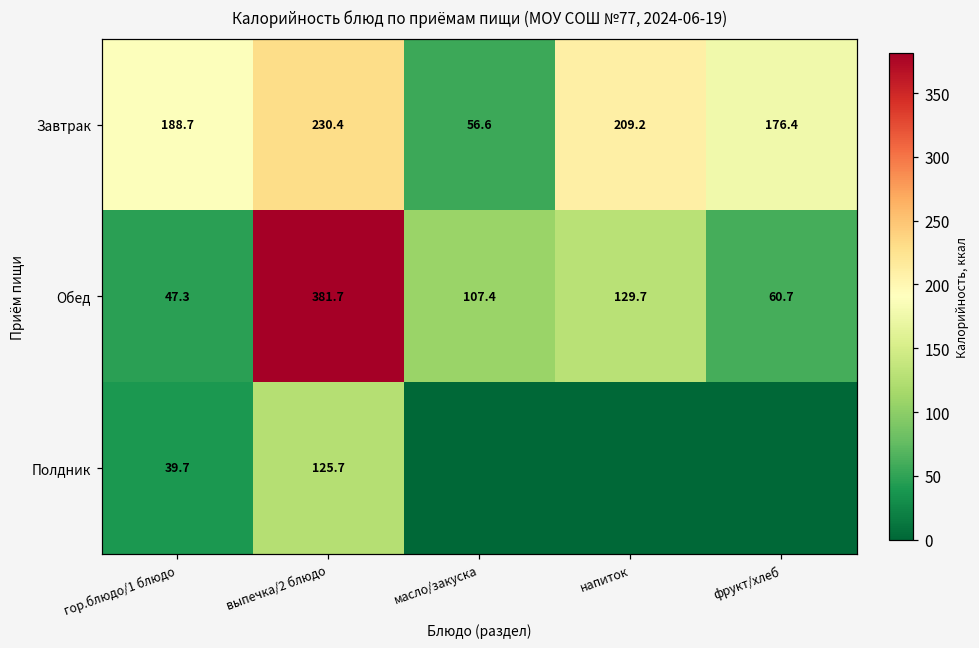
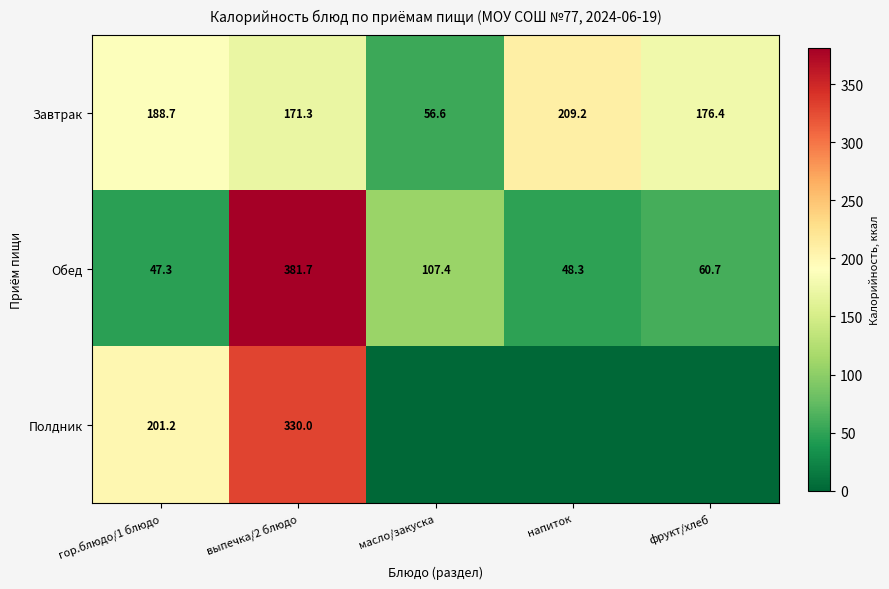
Завтрак, выпечка/2 блюдо: 230.4 -> 171.3
Обед, напиток: 129.7 -> 48.3
Полдник, гор.блюдо/1 блюдо: 39.7 -> 201.2
Полдник, выпечка/2 блюдо: 125.7 -> 330.0
